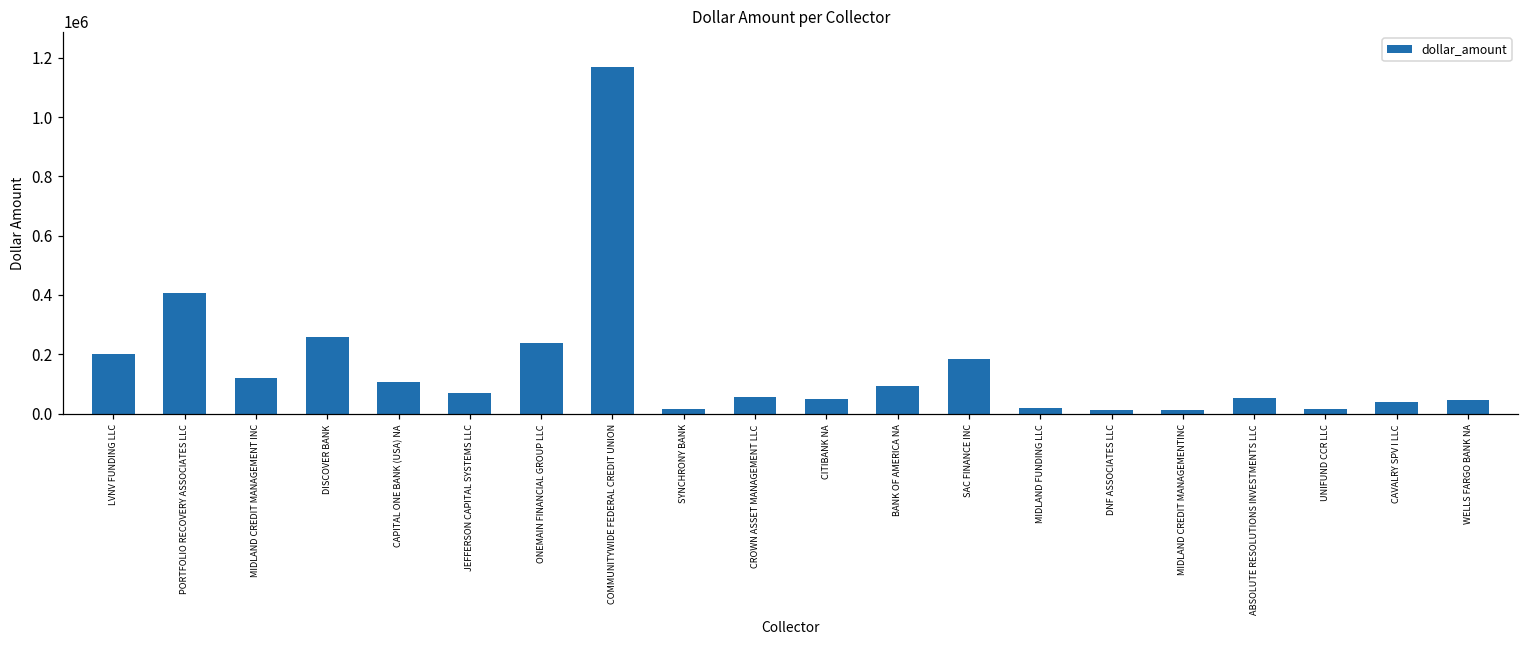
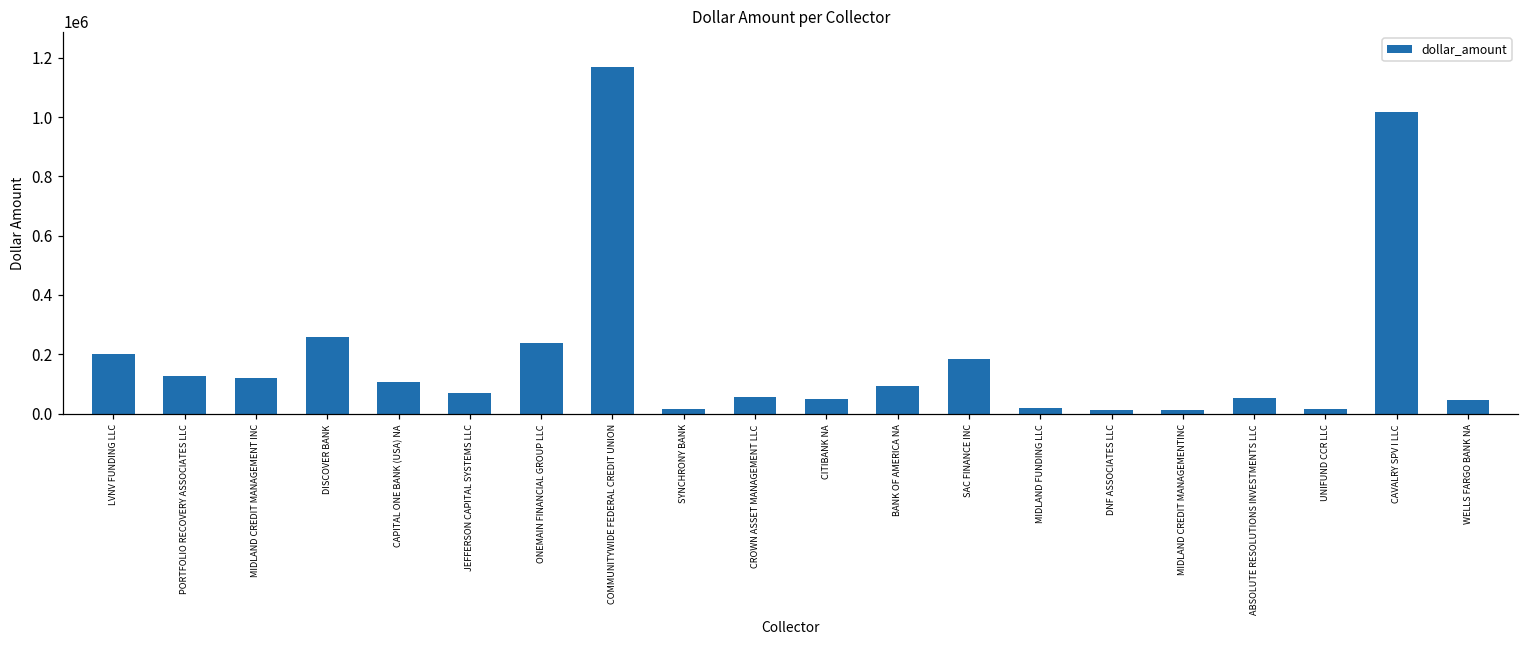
PORTFOLIO RECOVERY ASSOCIATES LLC: 410000 -> 130000
CAVALRY SPV I LLC: 40000 -> 1020000
